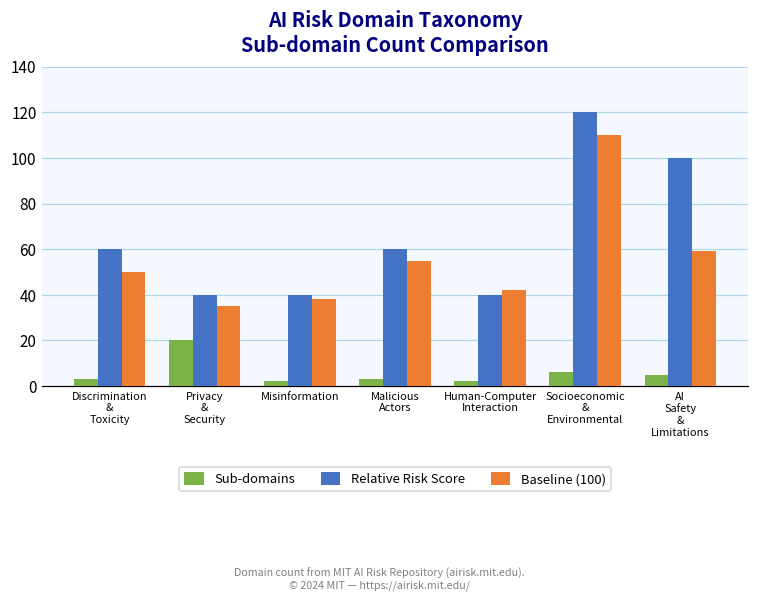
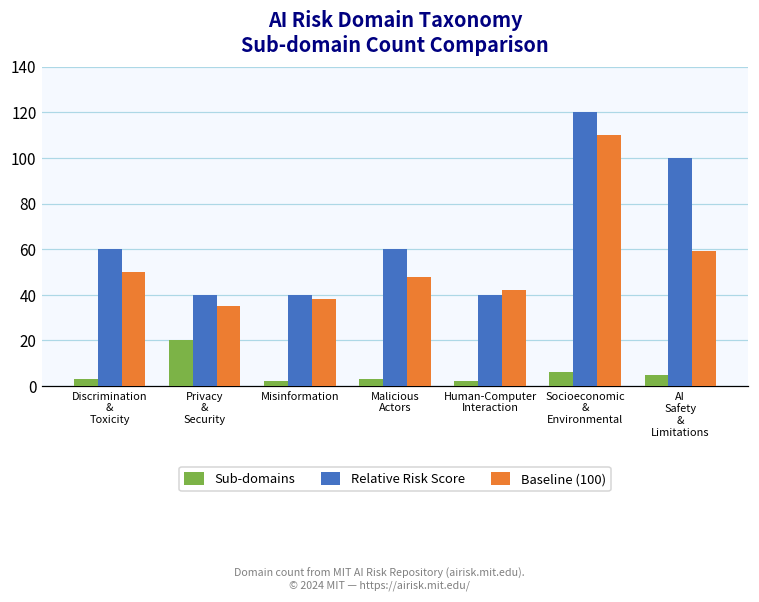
Baseline (100), Malicious Actors: 55 -> 48
